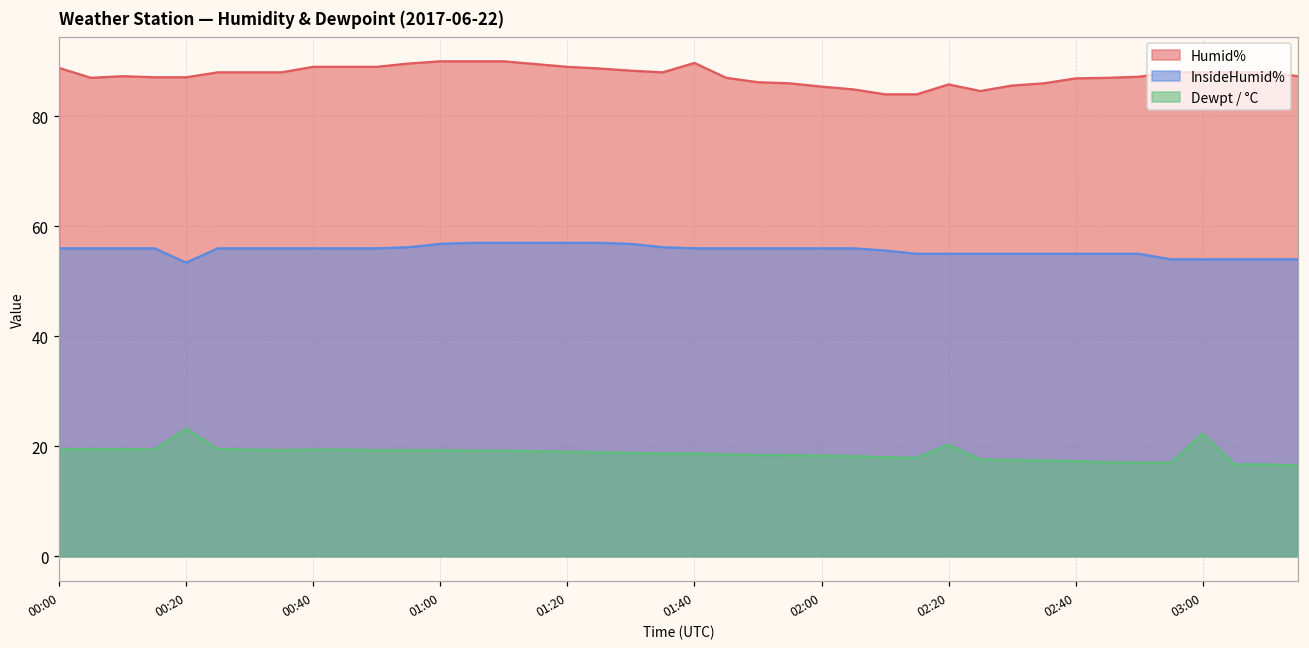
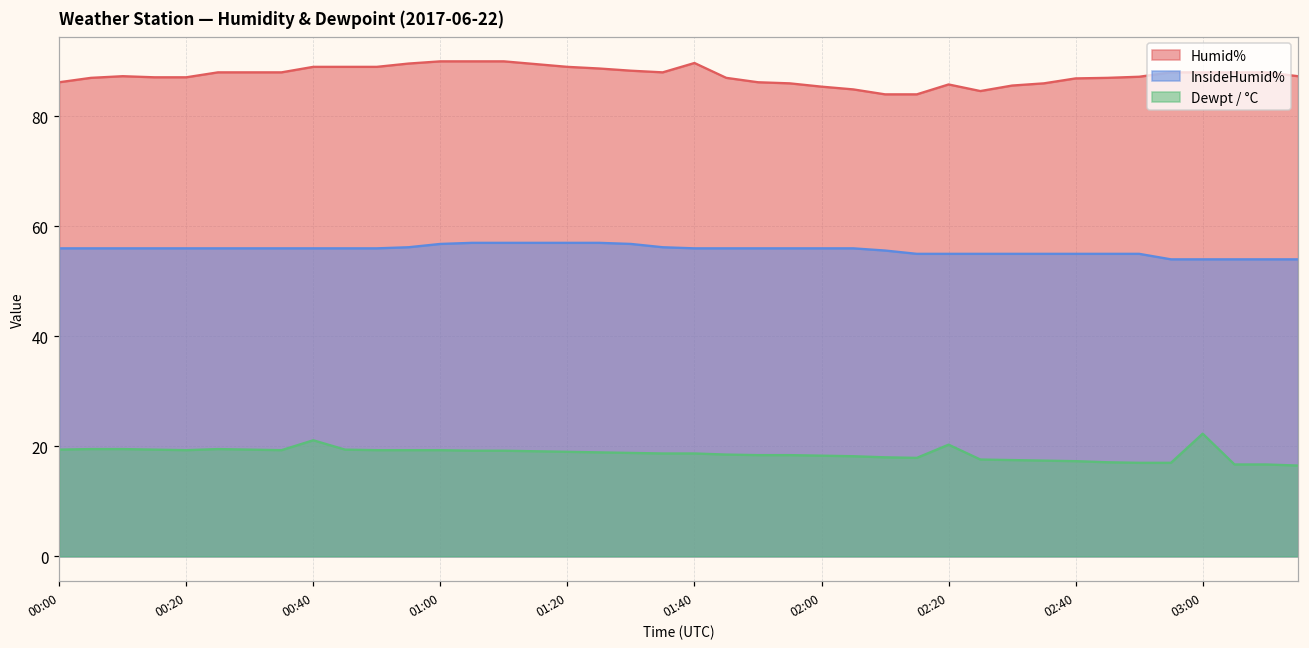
Humid%, 00:00: 89 -> 86
InsideHumid%, 00:20: 53 -> 56
Dewpt / °C, 00:20: 23 -> 19
Dewpt / °C, 00:40: 19 -> 21
